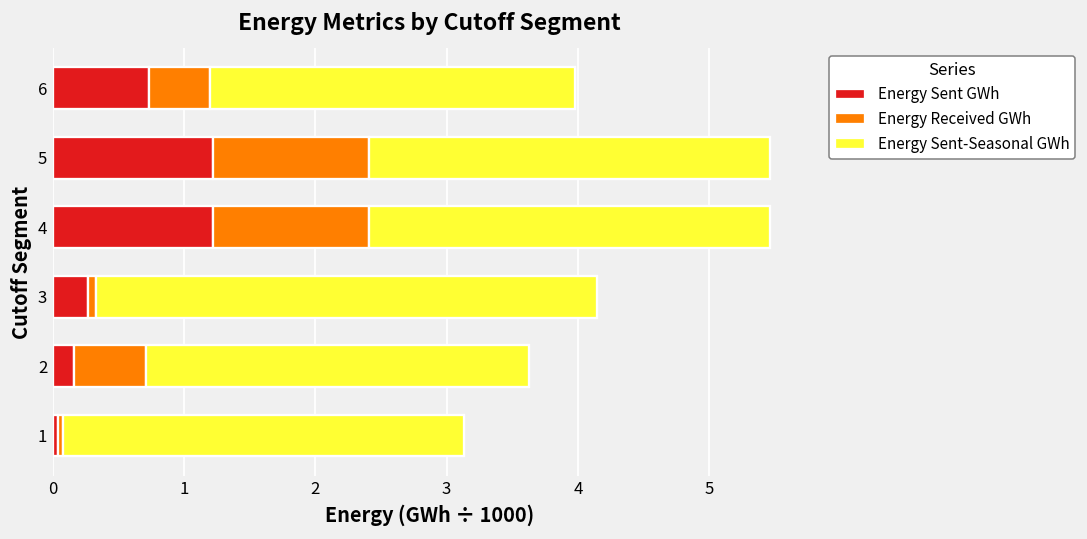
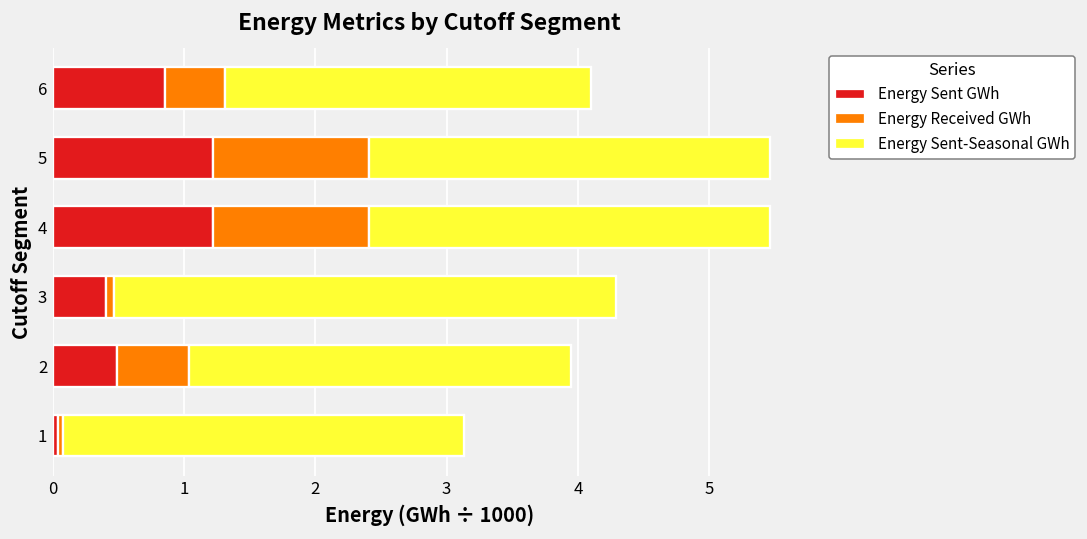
Energy Sent GWh, 6: 0.73 -> 0.85
Energy Sent GWh, 3: 0.27 -> 0.41
Energy Sent GWh, 2: 0.16 -> 0.49
